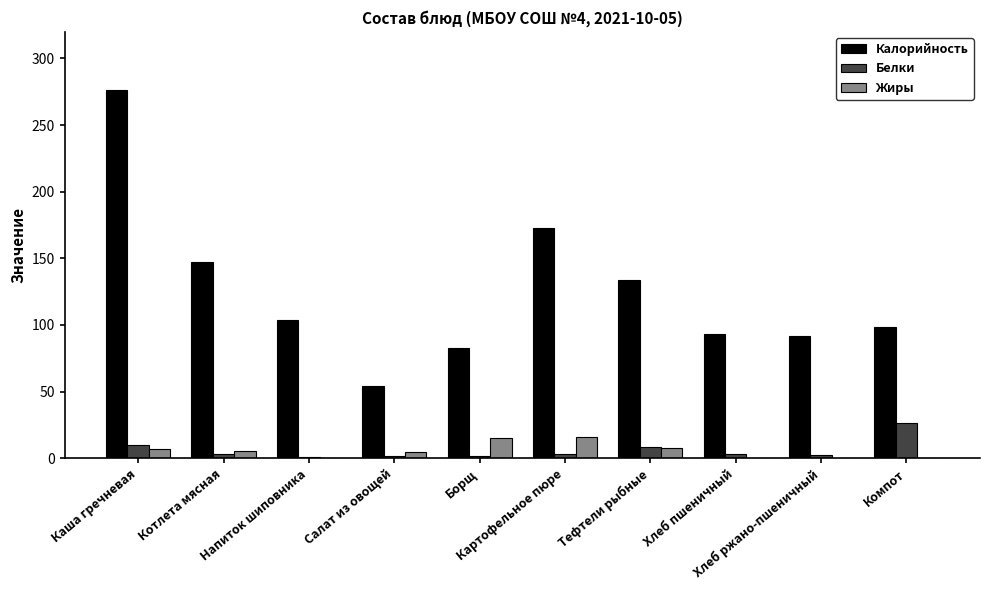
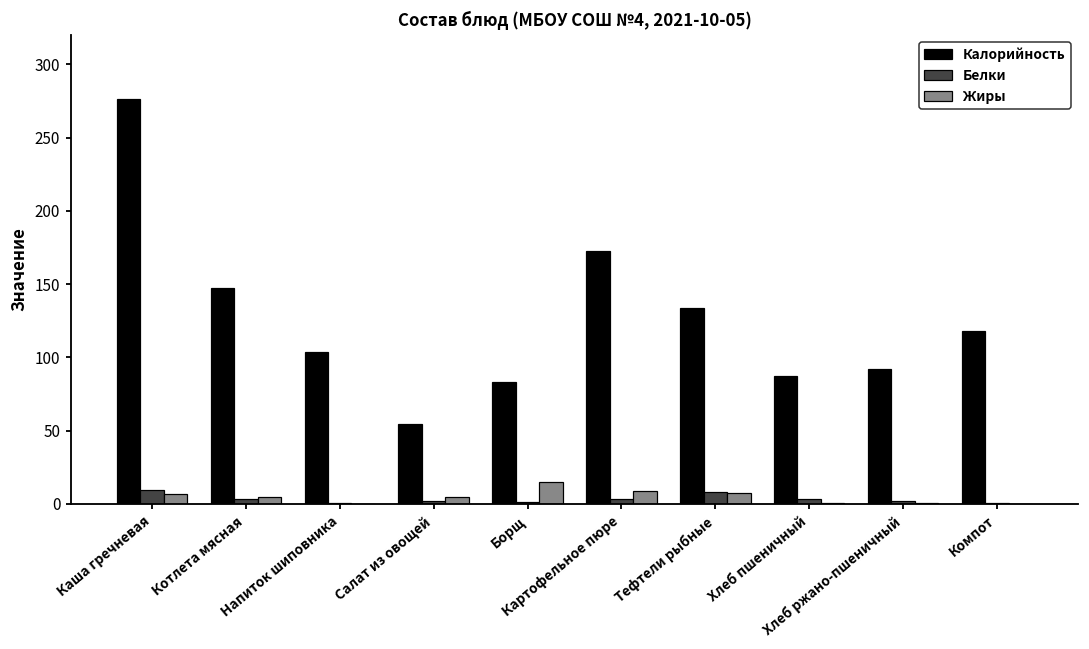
Жиры, Картофельное пюре: 15 -> 9
Калорийность, Хлеб пшеничный: 94 -> 87
Калорийность, Компот: 98 -> 118
Белки, Компот: 27 -> 0
